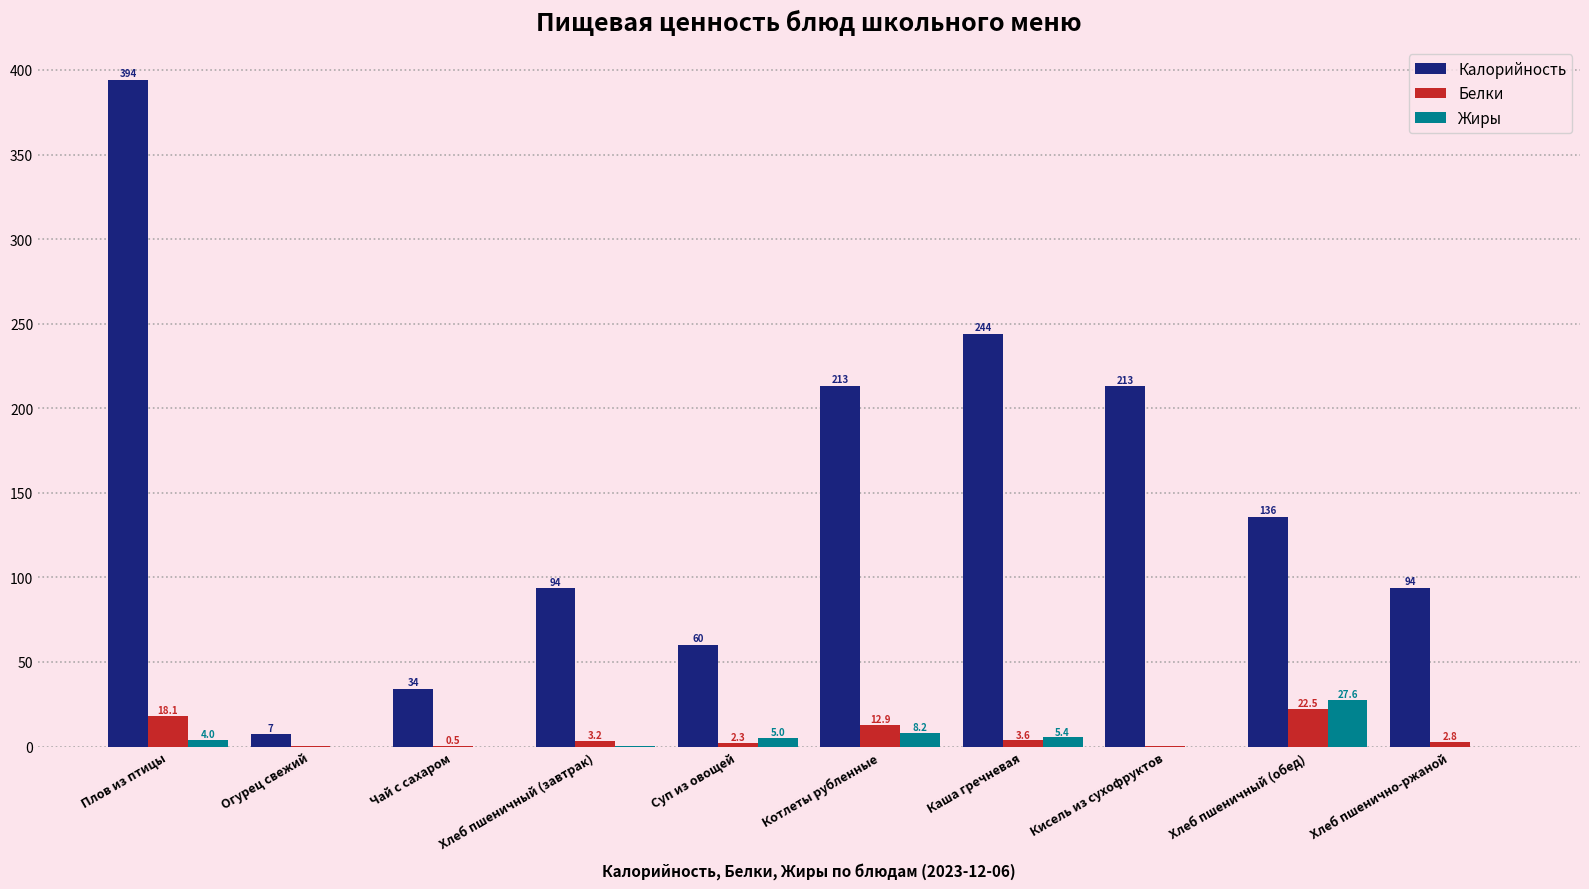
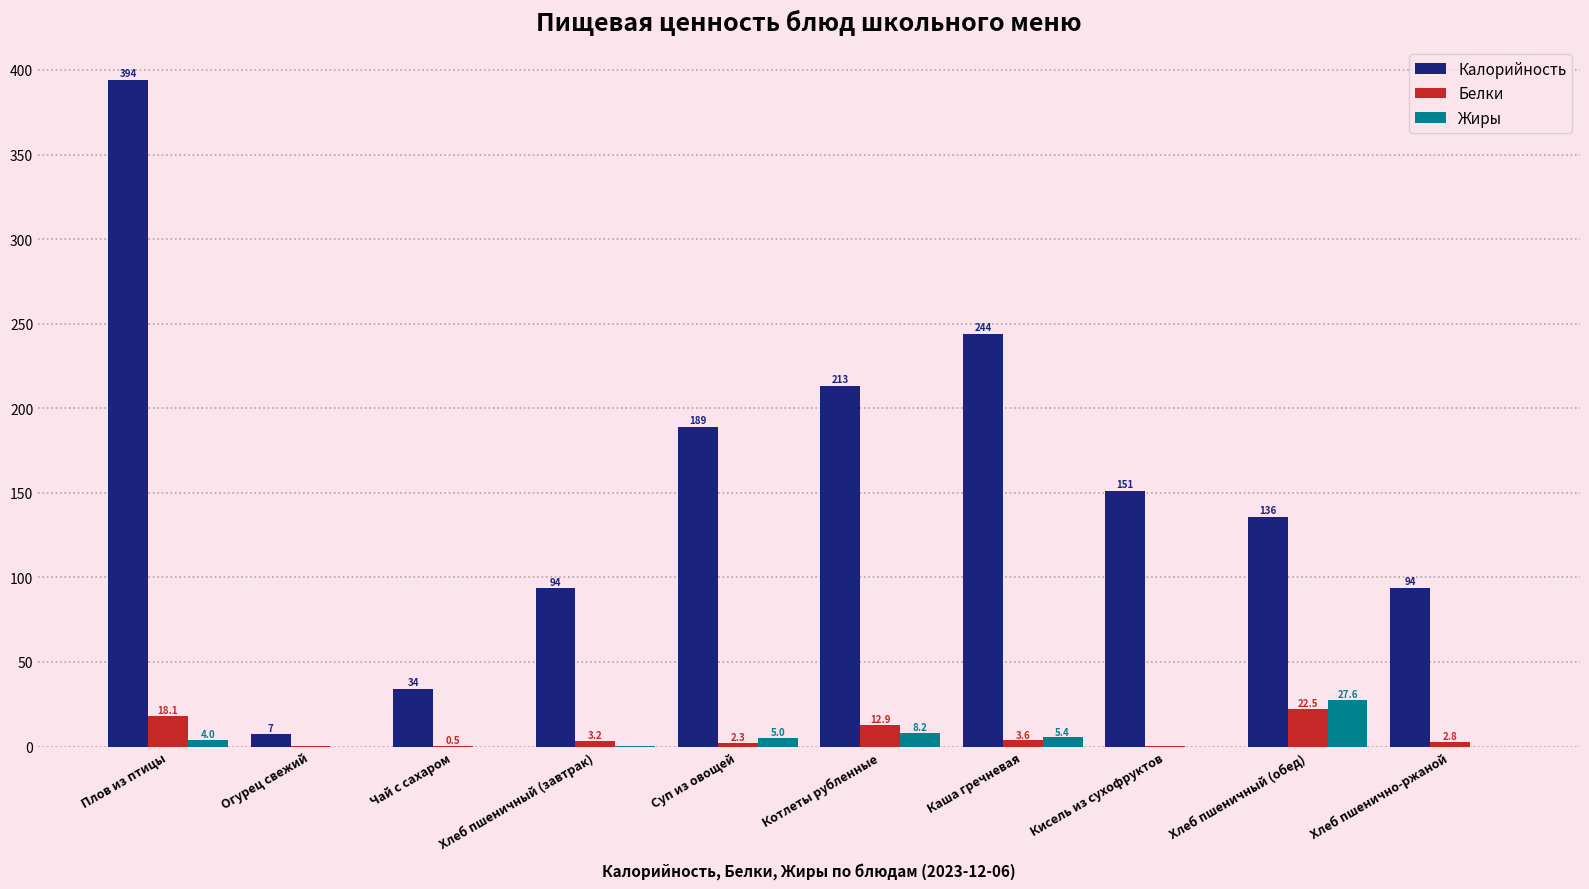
Калорийность, Суп из овощей: 60 -> 189
Калорийность, Кисель из сухофруктов: 213 -> 151
